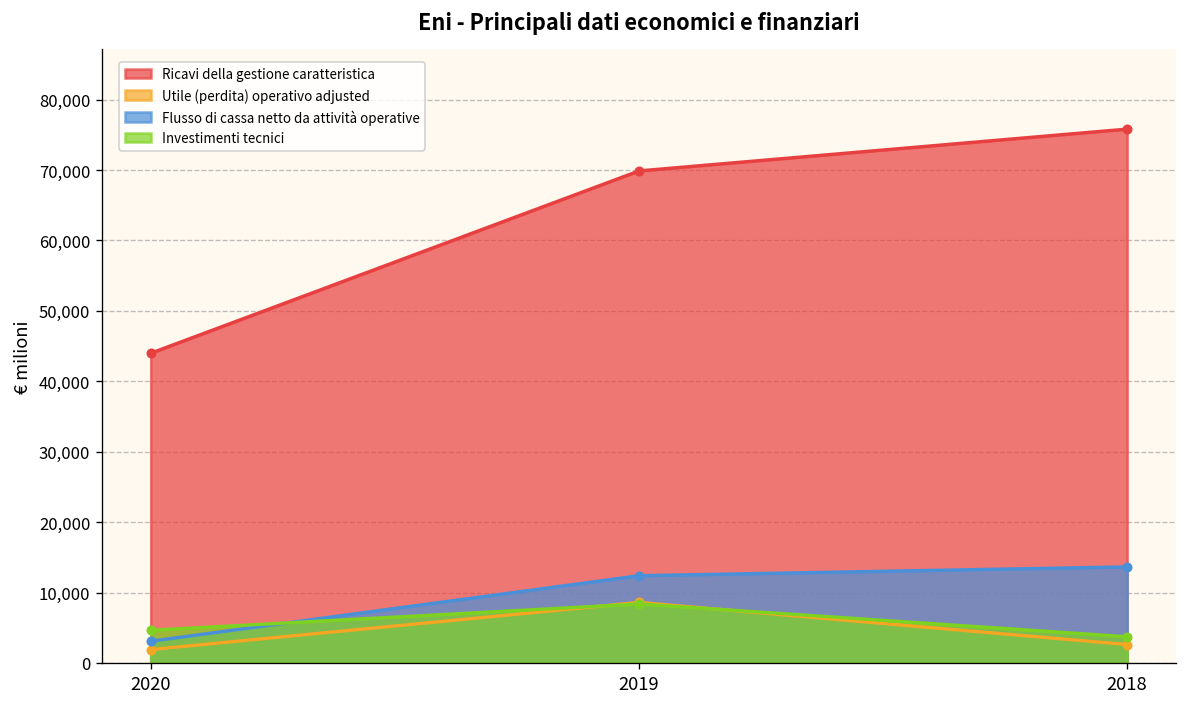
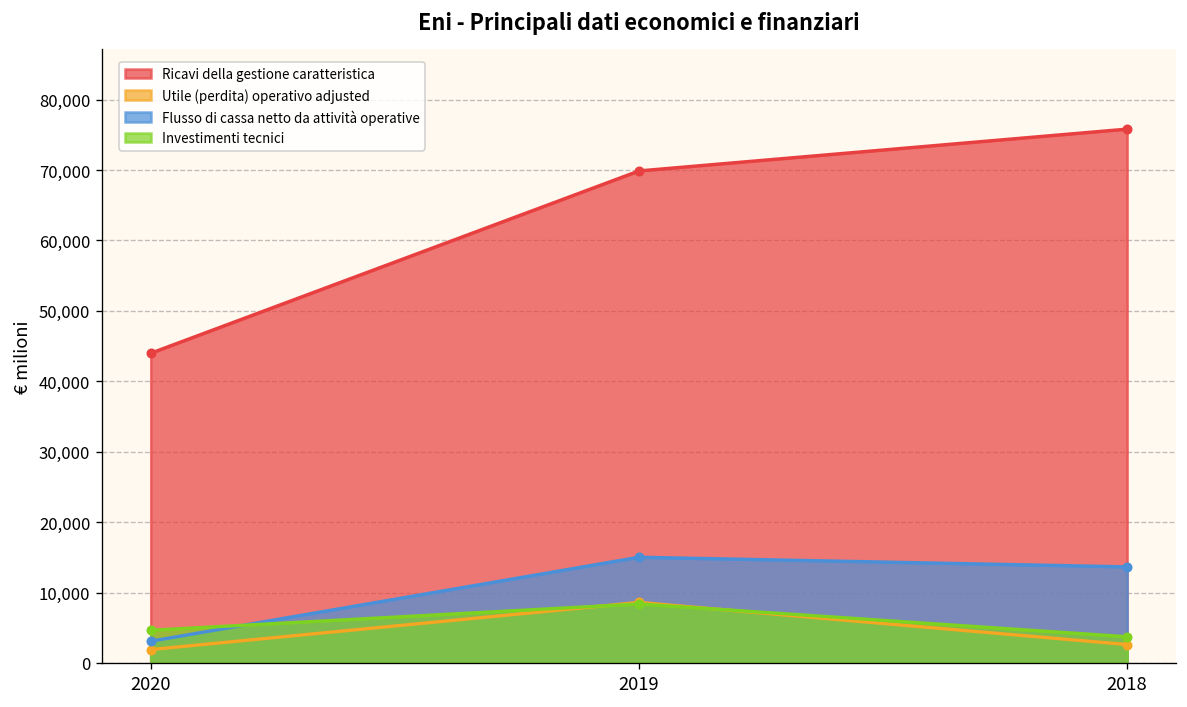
Flusso di cassa netto da attività operative, 2019: 12,000 -> 15,000
